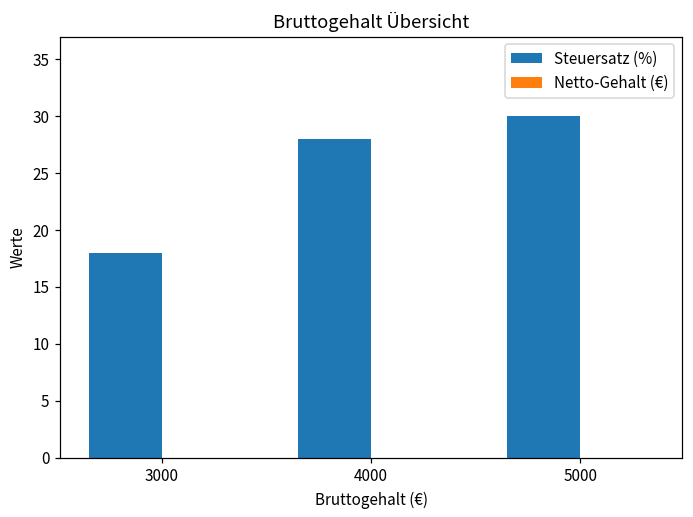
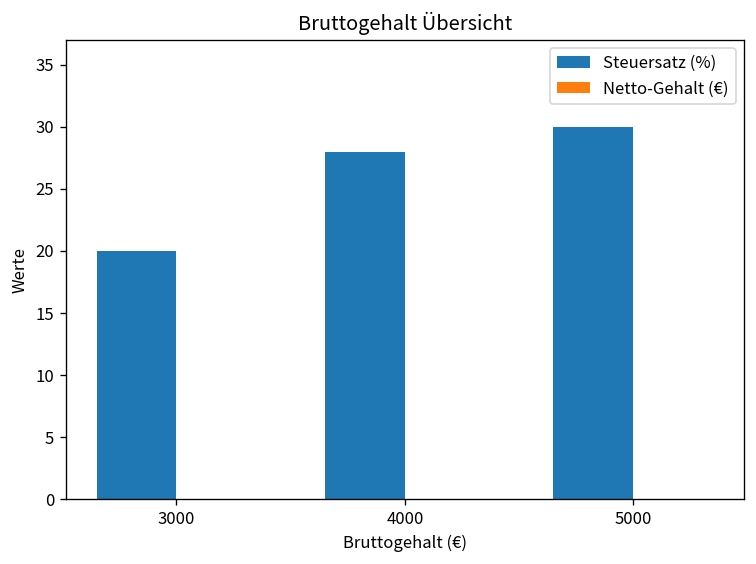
Steuersatz (%), 3000: 18 -> 20
